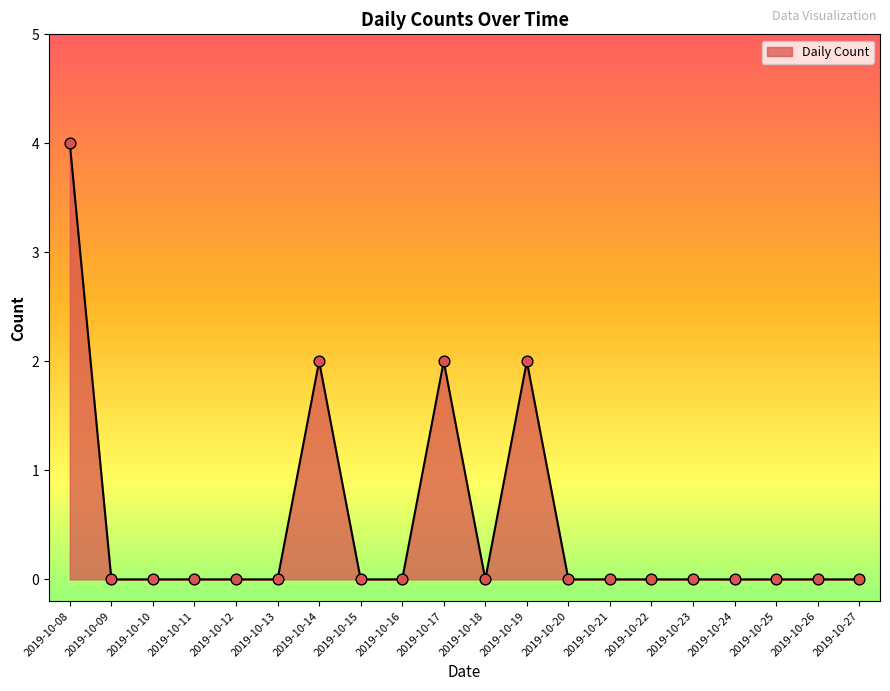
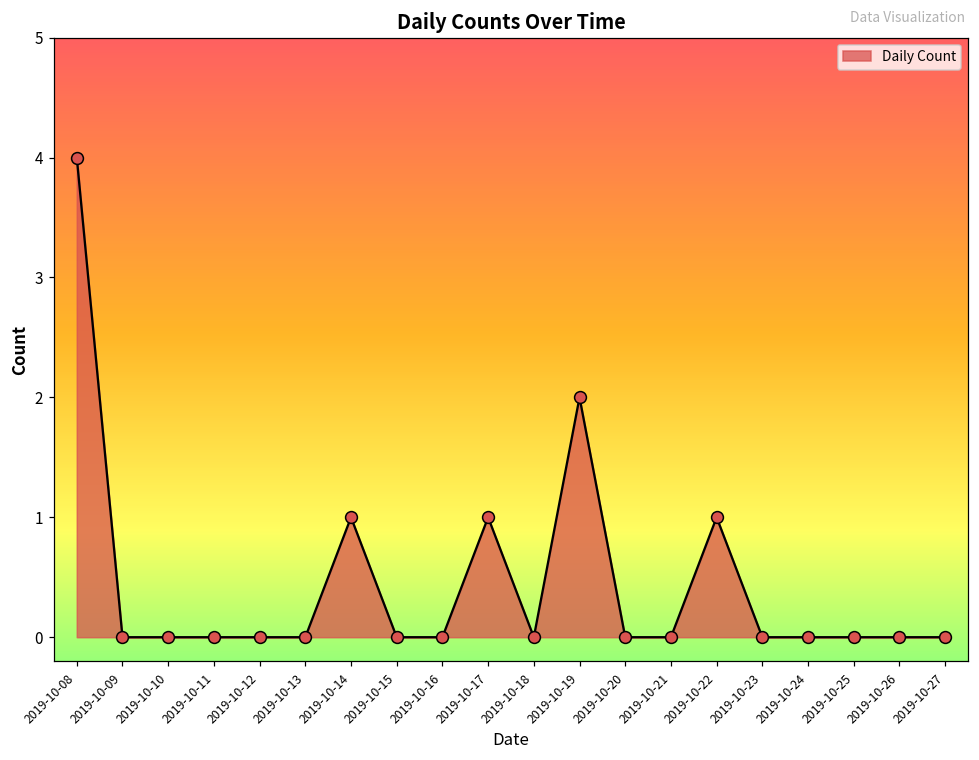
2019-10-14: 2 -> 1
2019-10-17: 2 -> 1
2019-10-22: 0 -> 1
